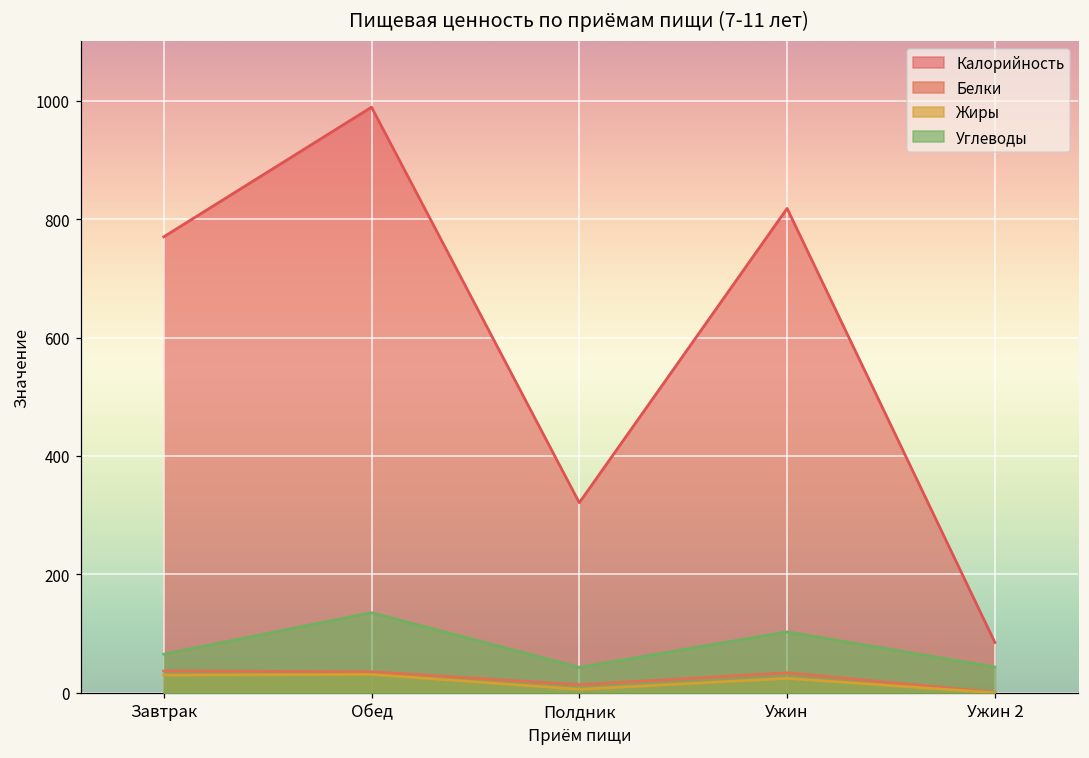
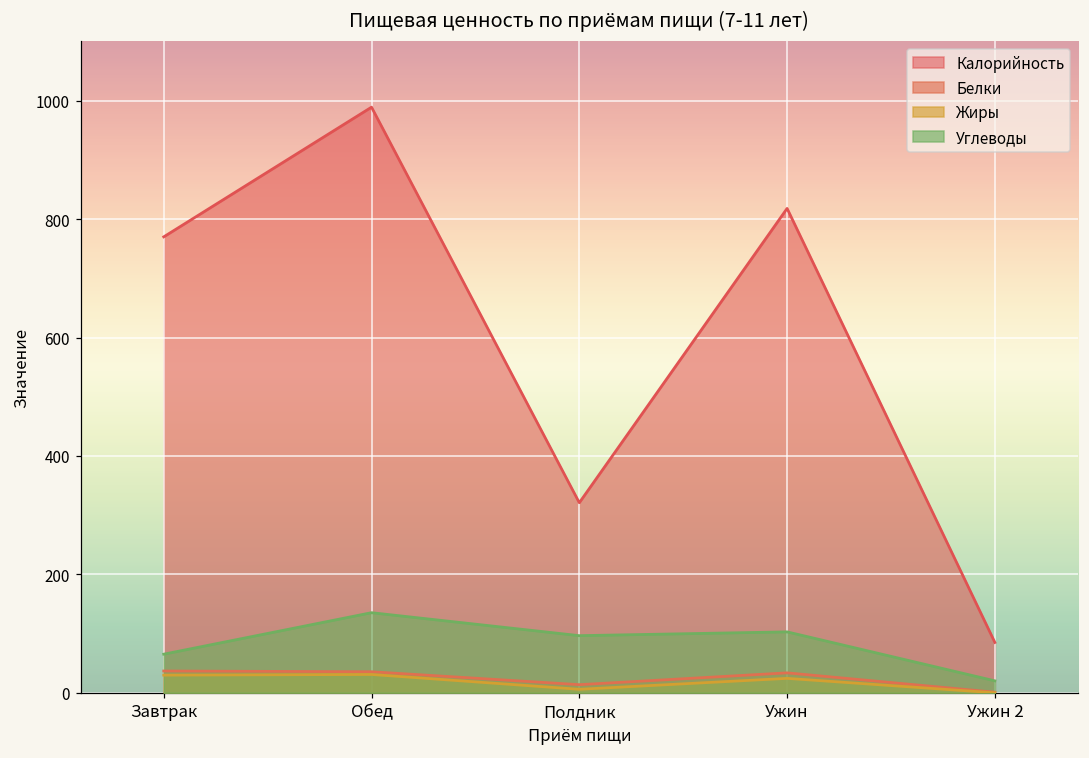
Углеводы, Полдник: 40 -> 100
Углеводы, Ужин 2: 40 -> 20
